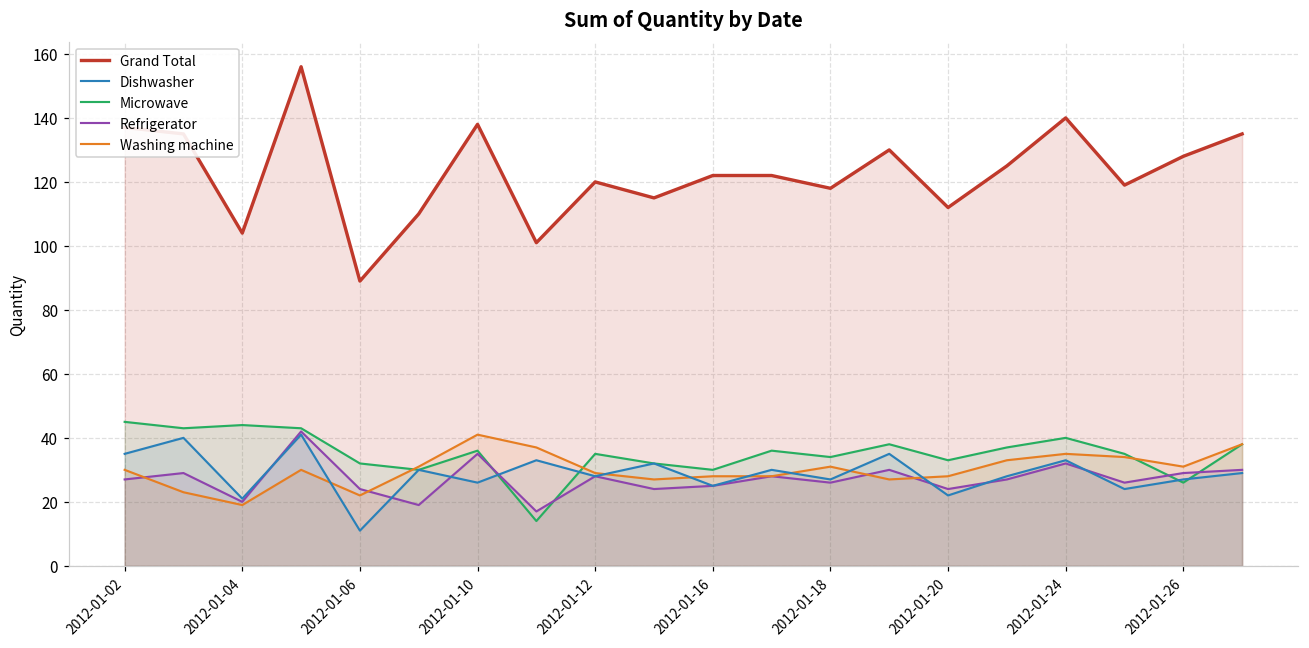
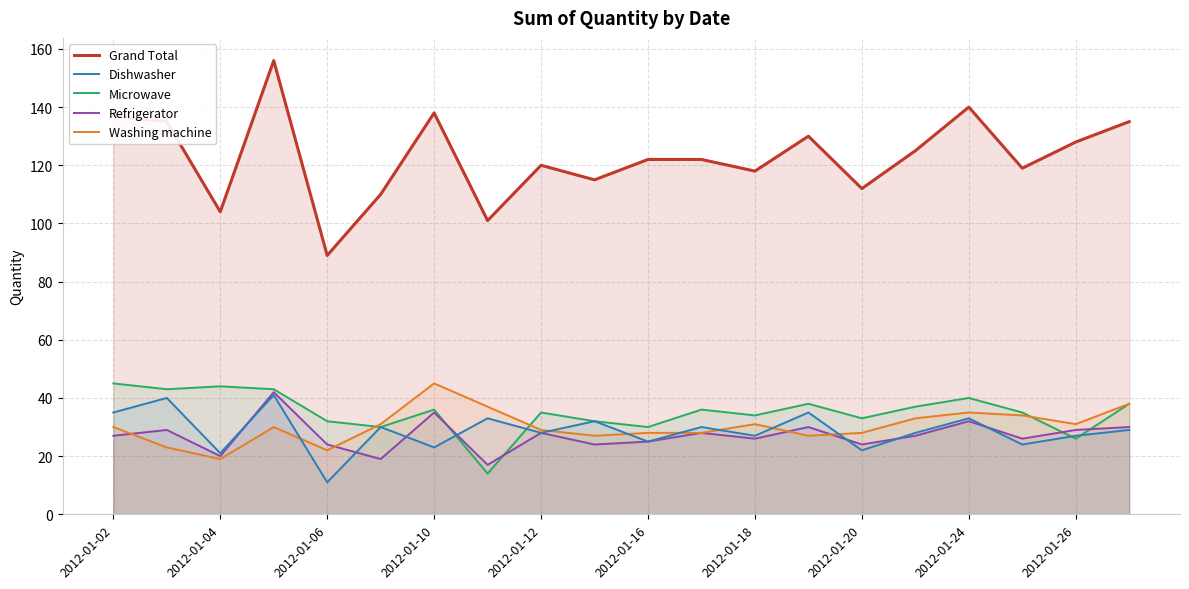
Dishwasher, 2012-01-10: 26 -> 23
Washing machine, 2012-01-10: 41 -> 45
